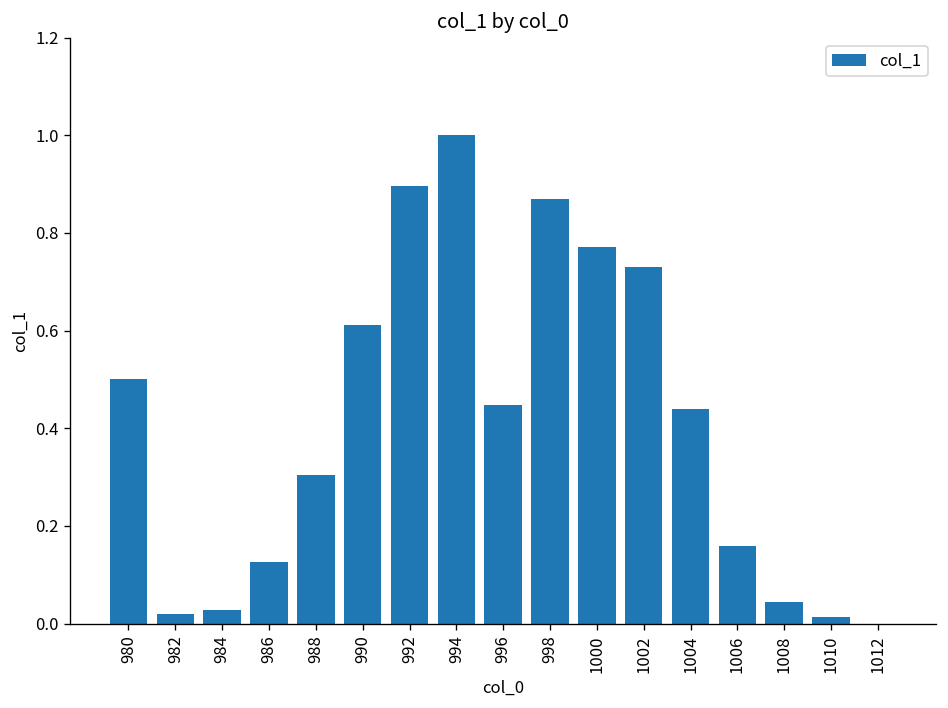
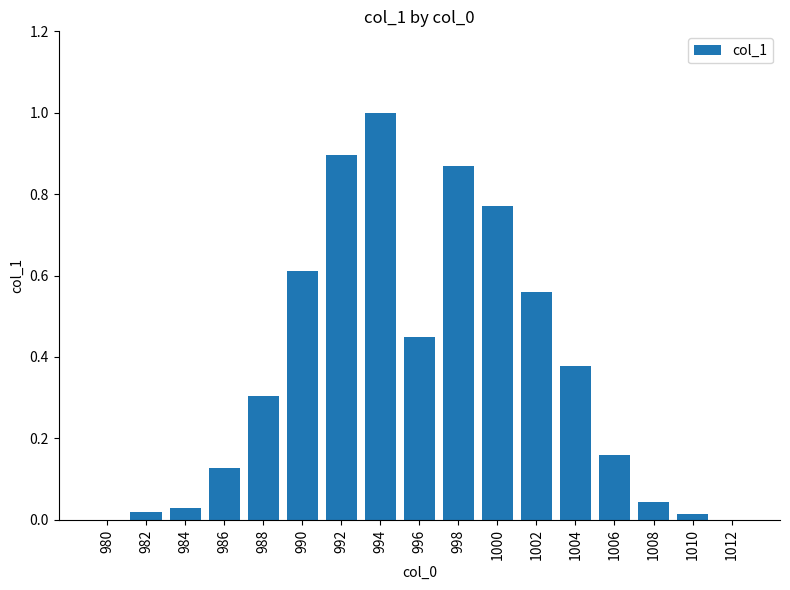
980: 0.5 -> 0.0
1002: 0.73 -> 0.56
1004: 0.44 -> 0.38
